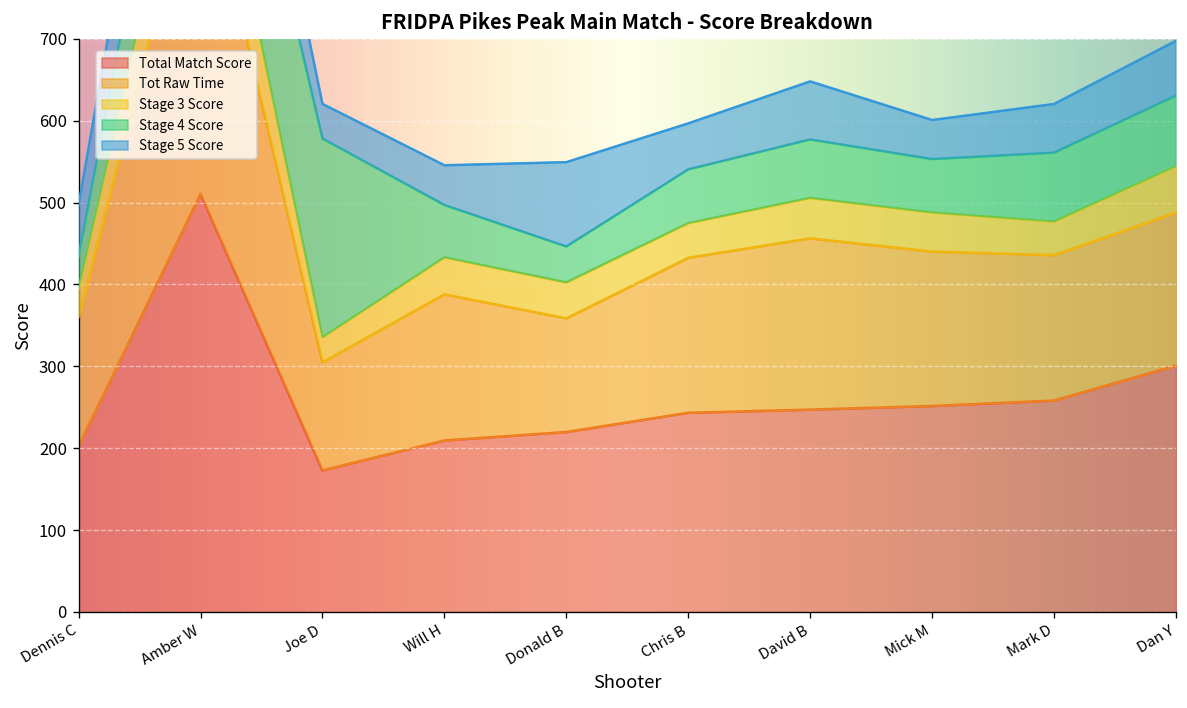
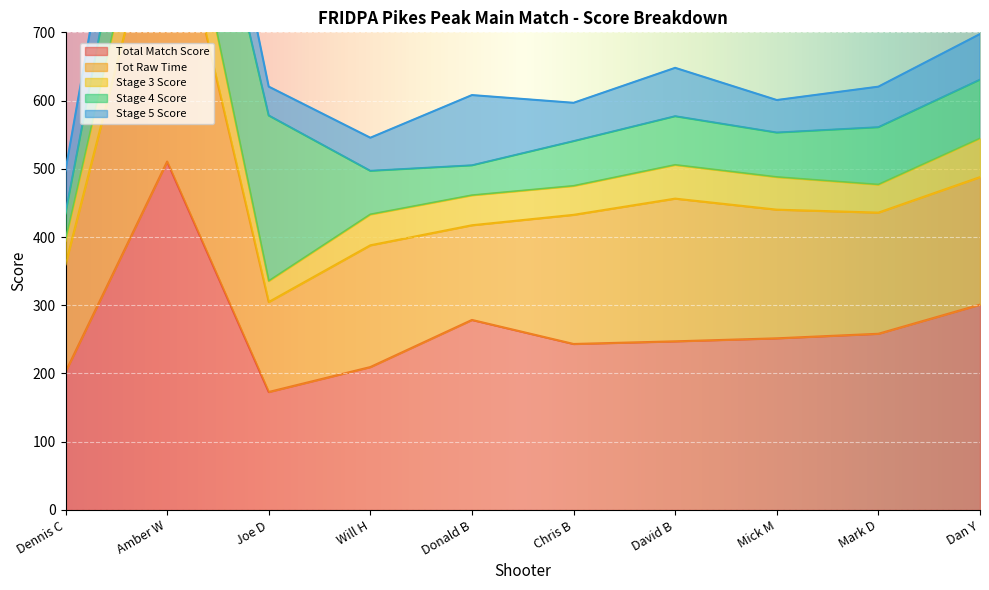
Total Match Score, Donald B: 220 -> 280
